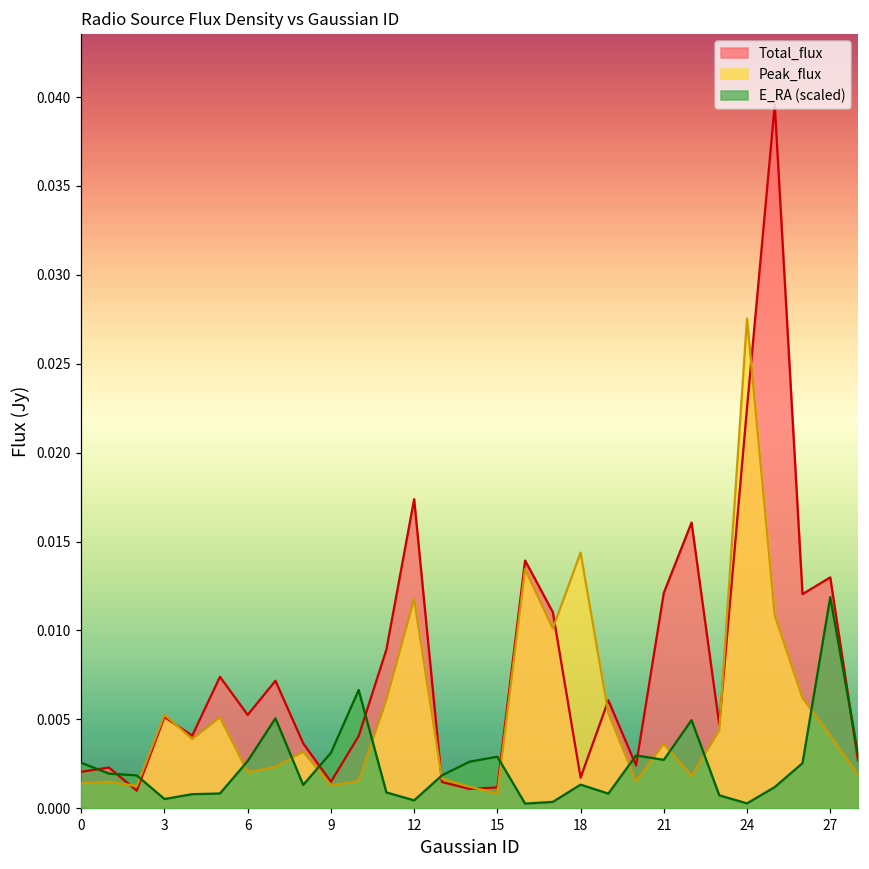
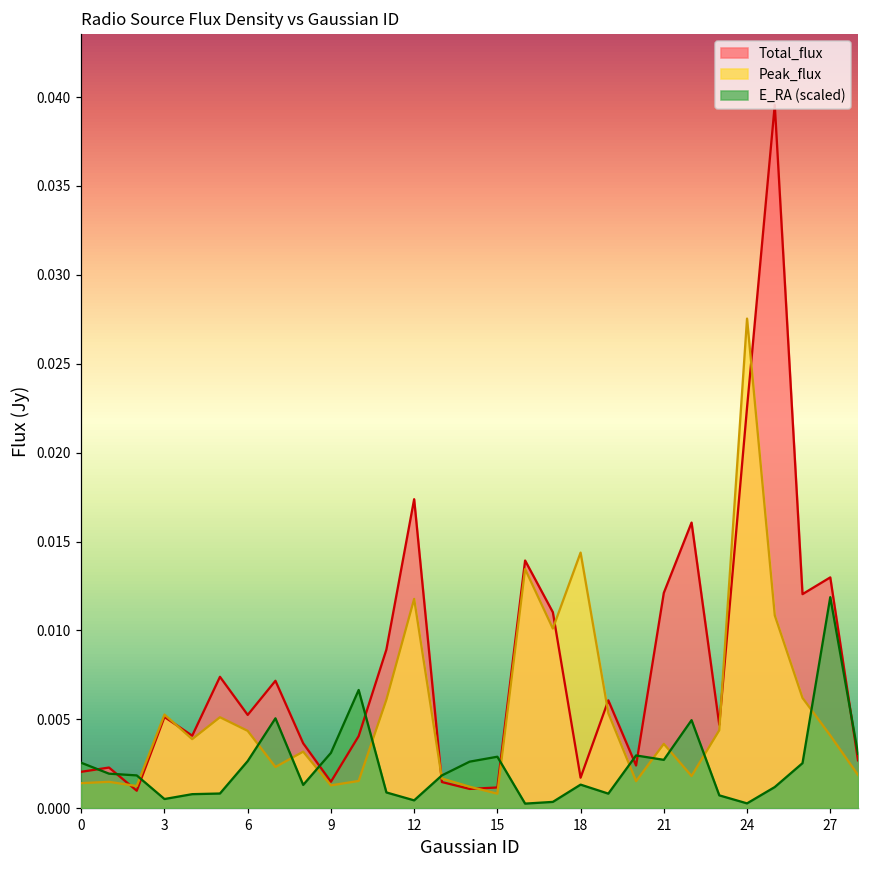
Peak_flux, 6: 0.0020 -> 0.0043
